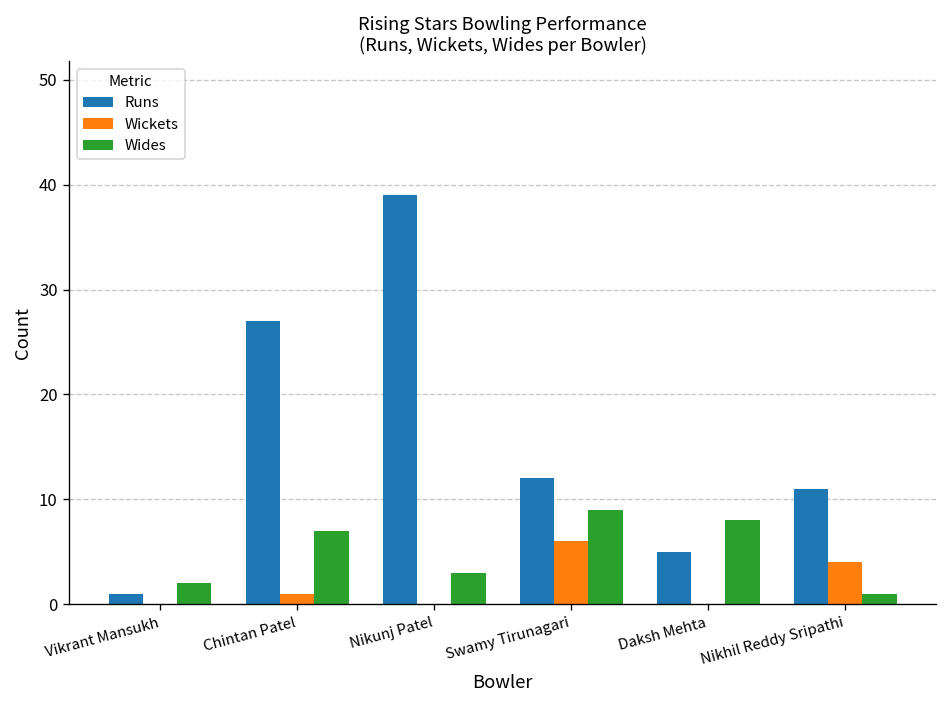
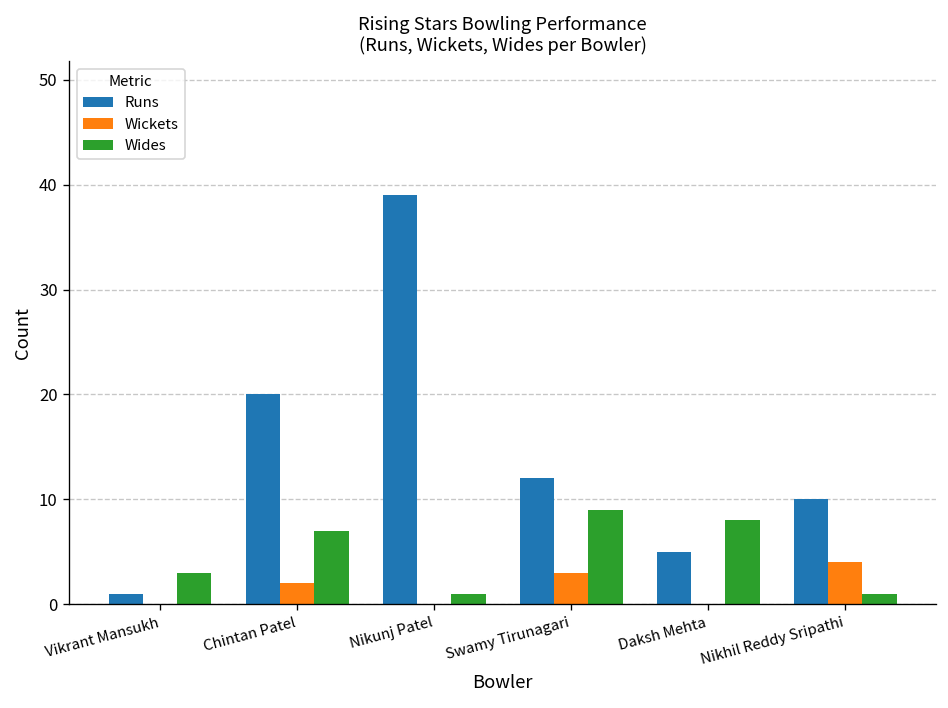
Wides, Vikrant Mansukh: 2 -> 3
Runs, Chintan Patel: 27 -> 20
Wickets, Chintan Patel: 1 -> 2
Wides, Nikunj Patel: 3 -> 1
Wickets, Swamy Tirunagari: 6 -> 3
Runs, Nikhil Reddy Sripathi: 11 -> 10
